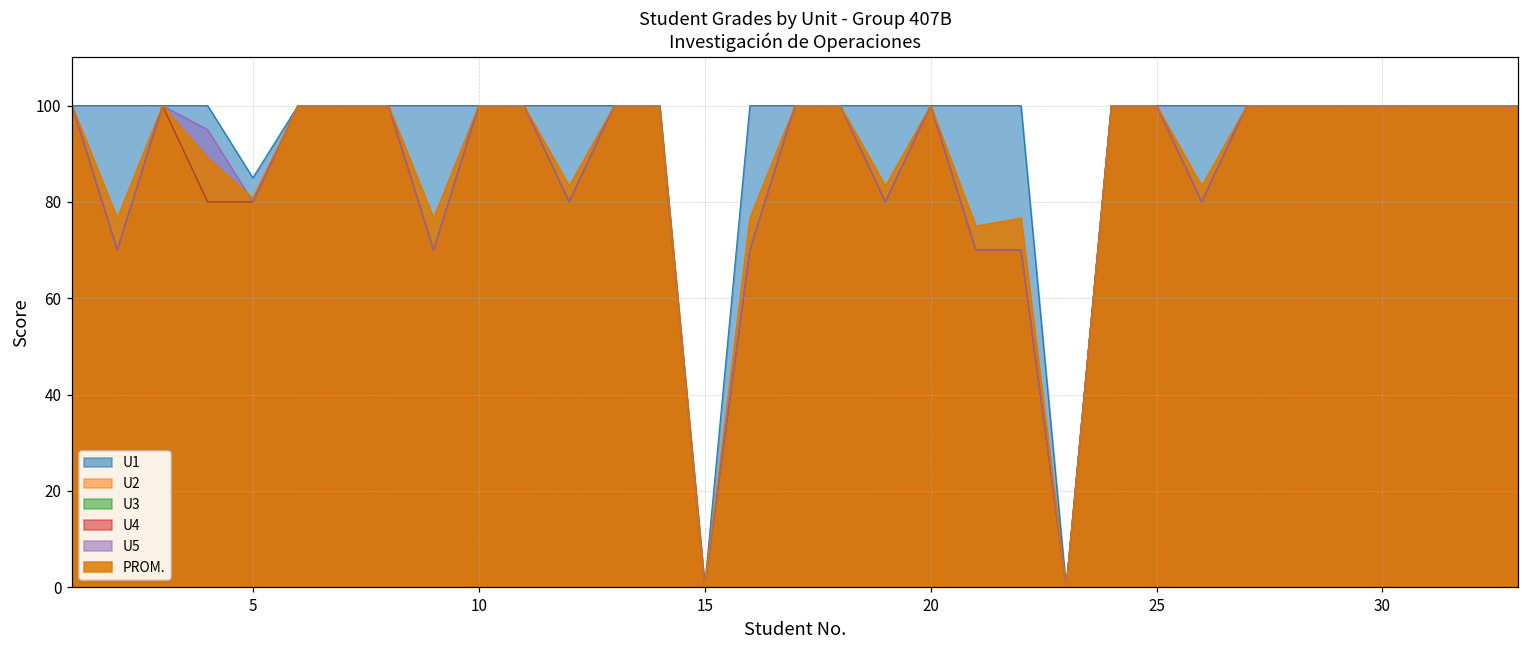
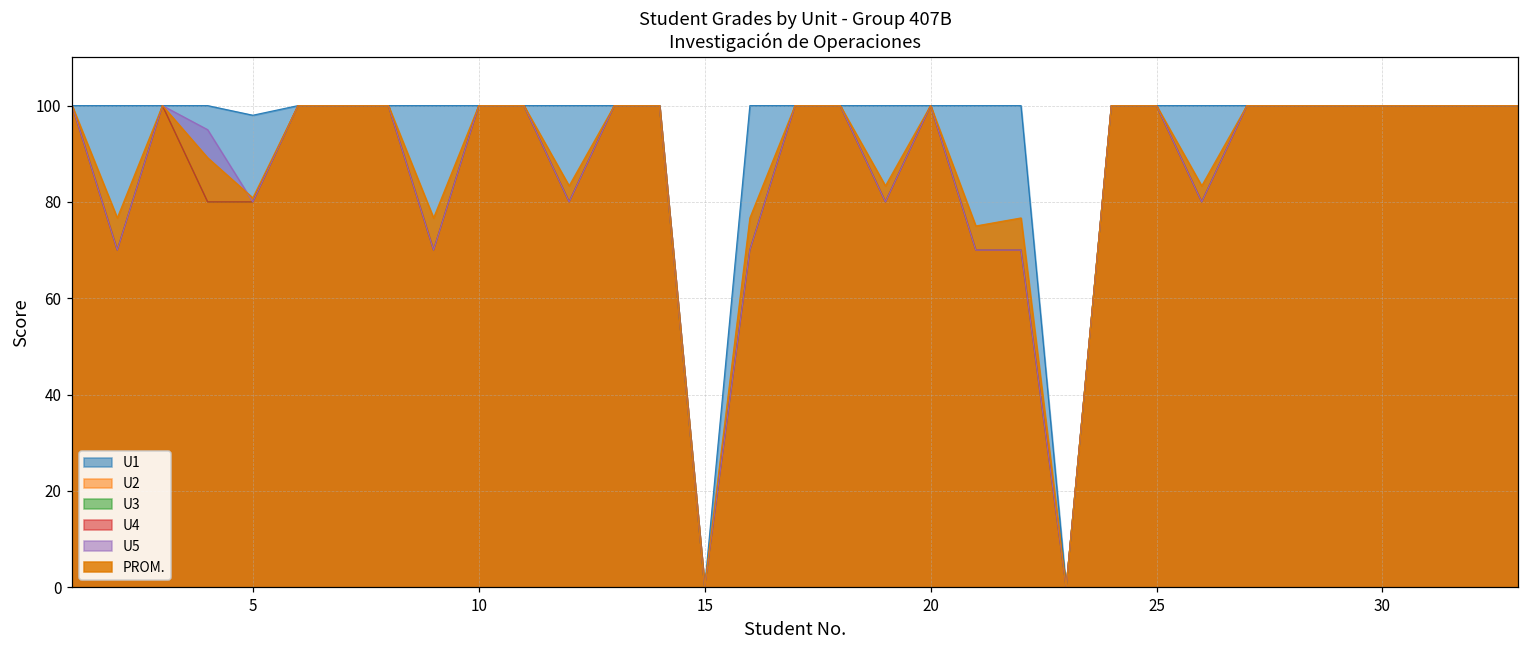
U1, 5: 85 -> 98
